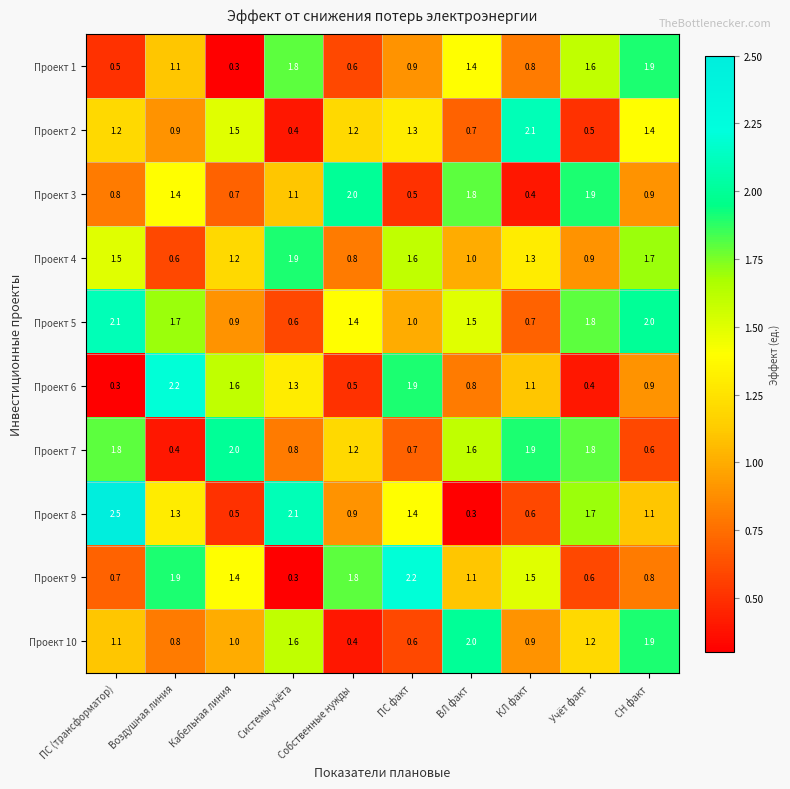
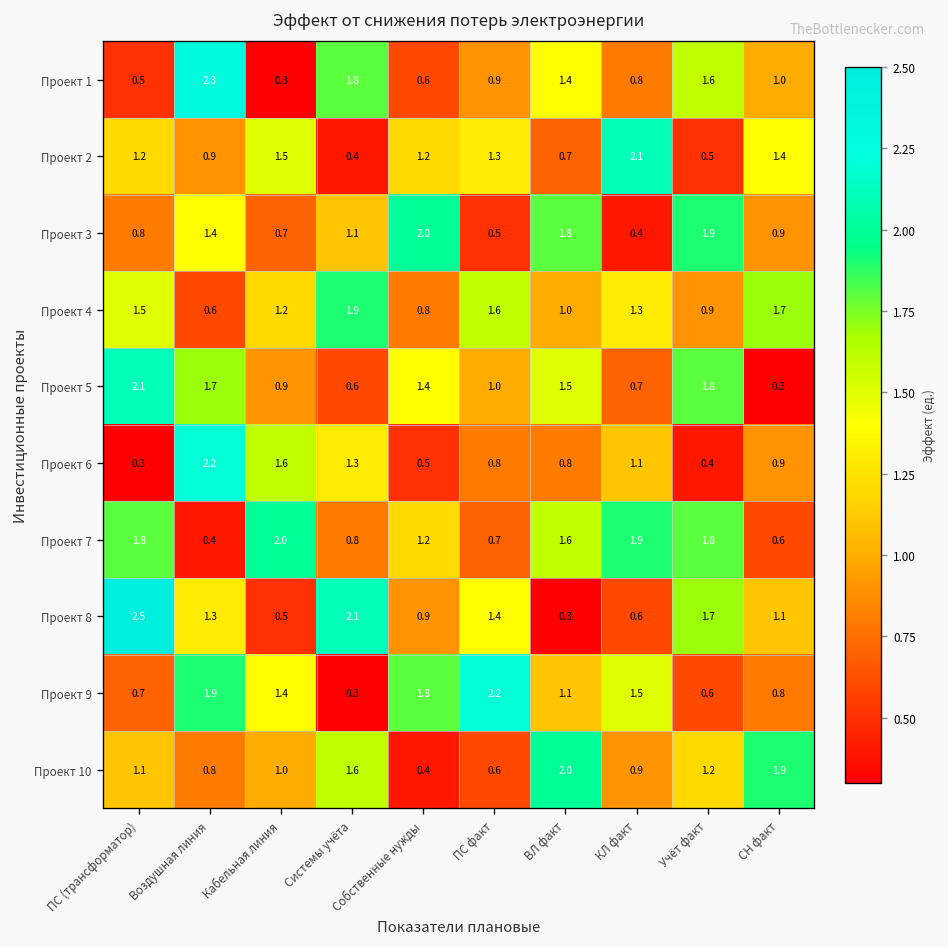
Проект 1, Воздушная линия: 1.1 -> 2.3
Проект 1, СН факт: 1.9 -> 1.0
Проект 5, СН факт: 2.0 -> 0.3
Проект 6, ПС факт: 1.9 -> 0.8
